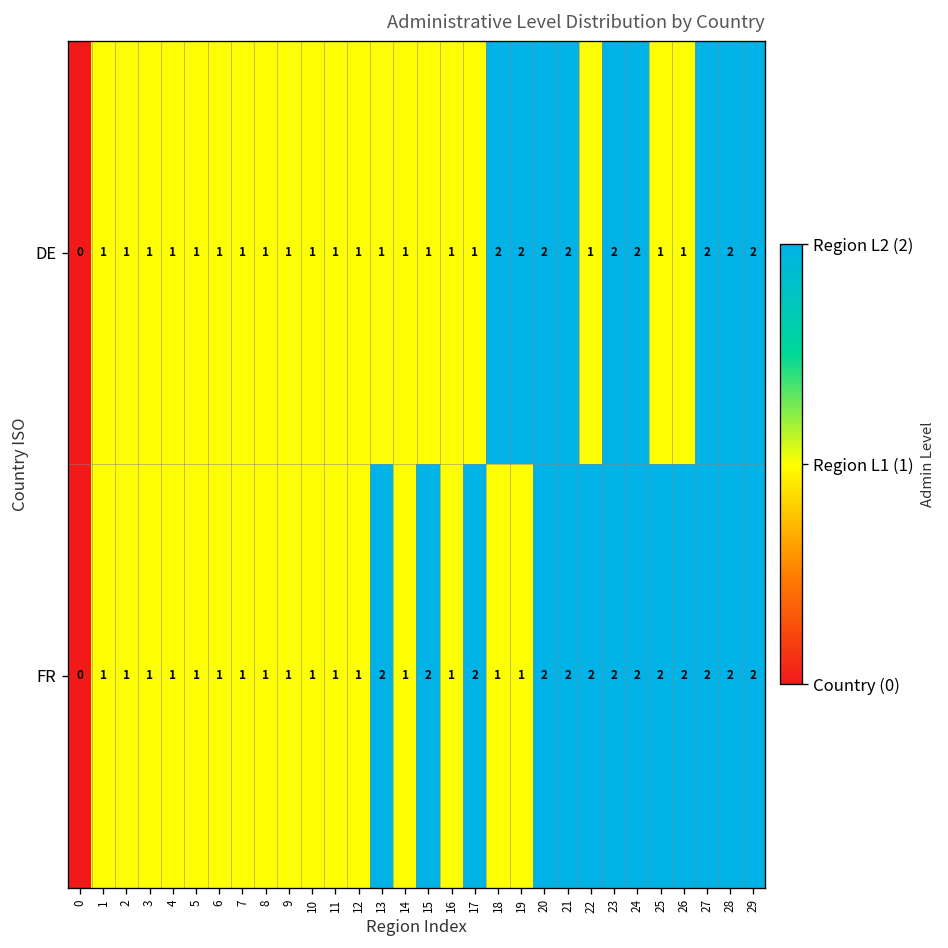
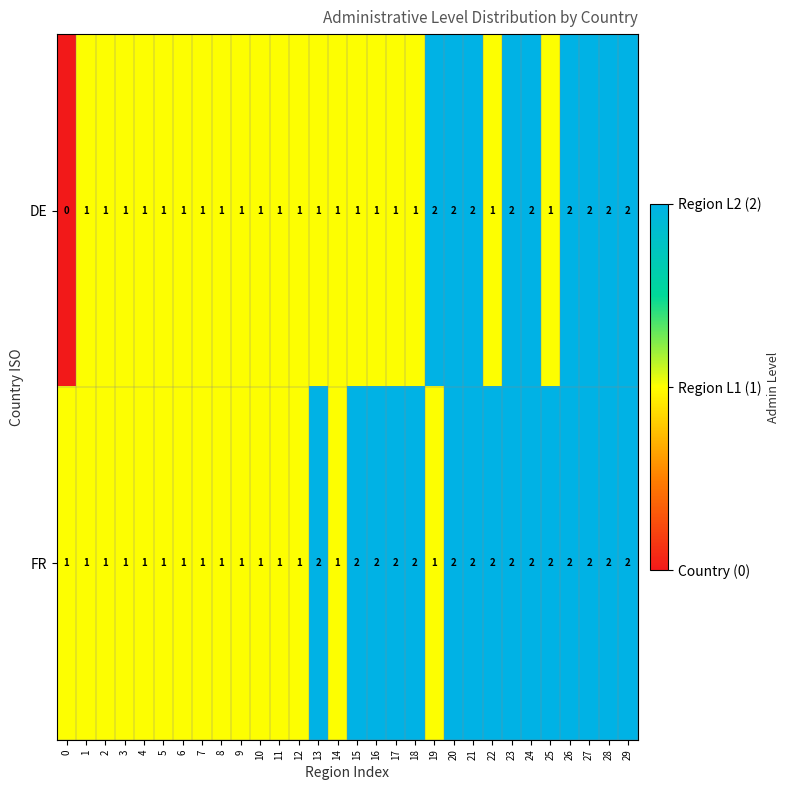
DE, 18: 2 -> 1
DE, 26: 1 -> 2
FR, 0: 0 -> 1
FR, 16: 1 -> 2
FR, 18: 1 -> 2
